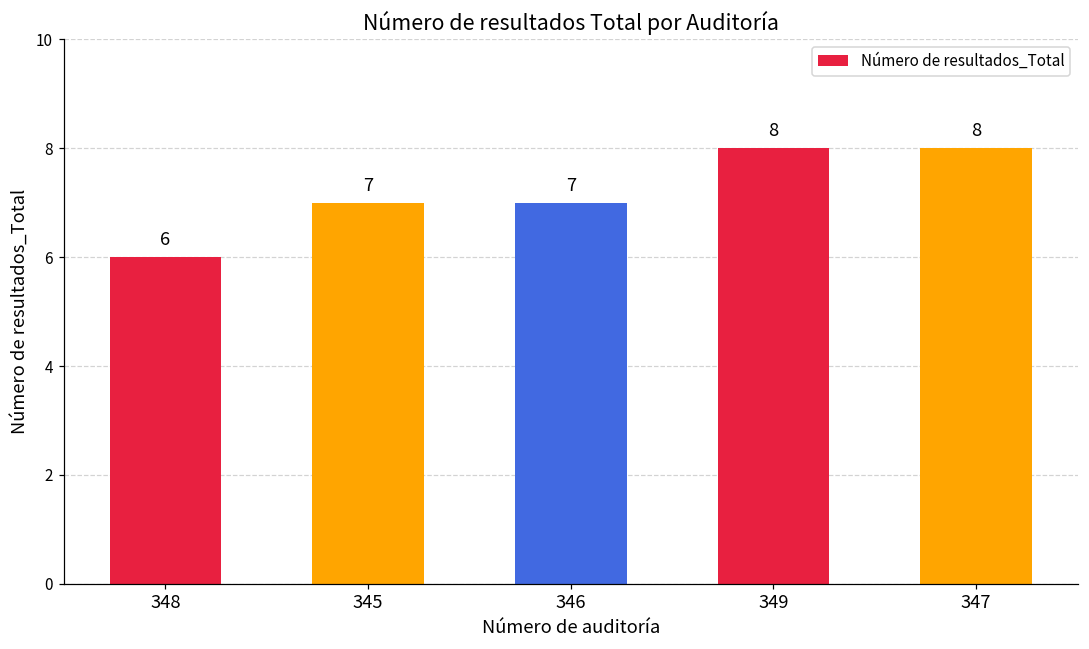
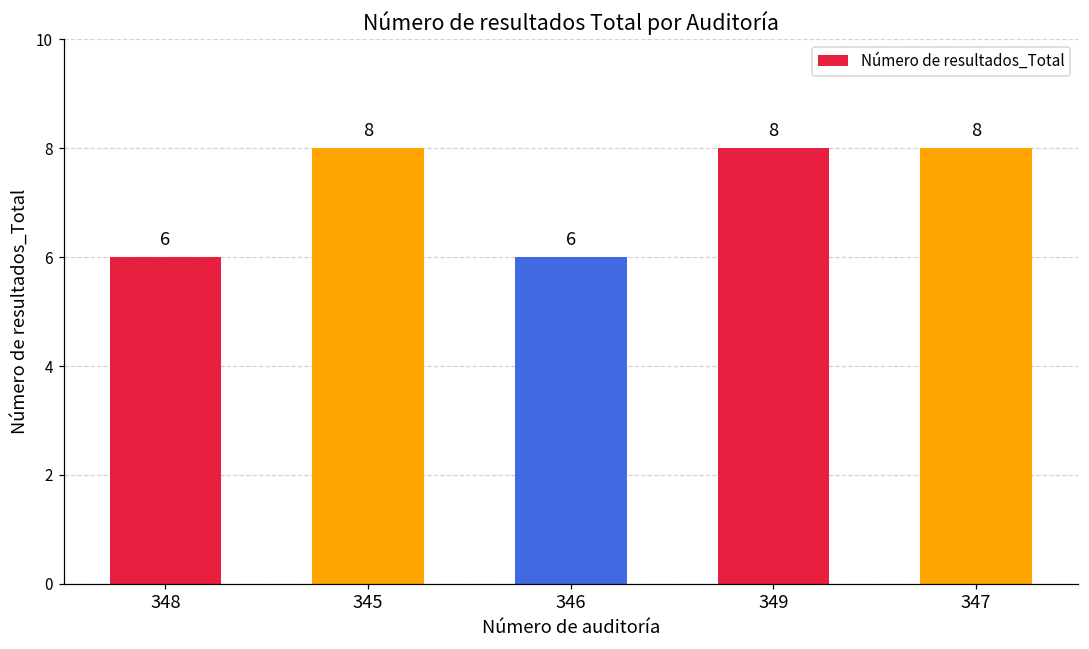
345: 7 -> 8
346: 7 -> 6
